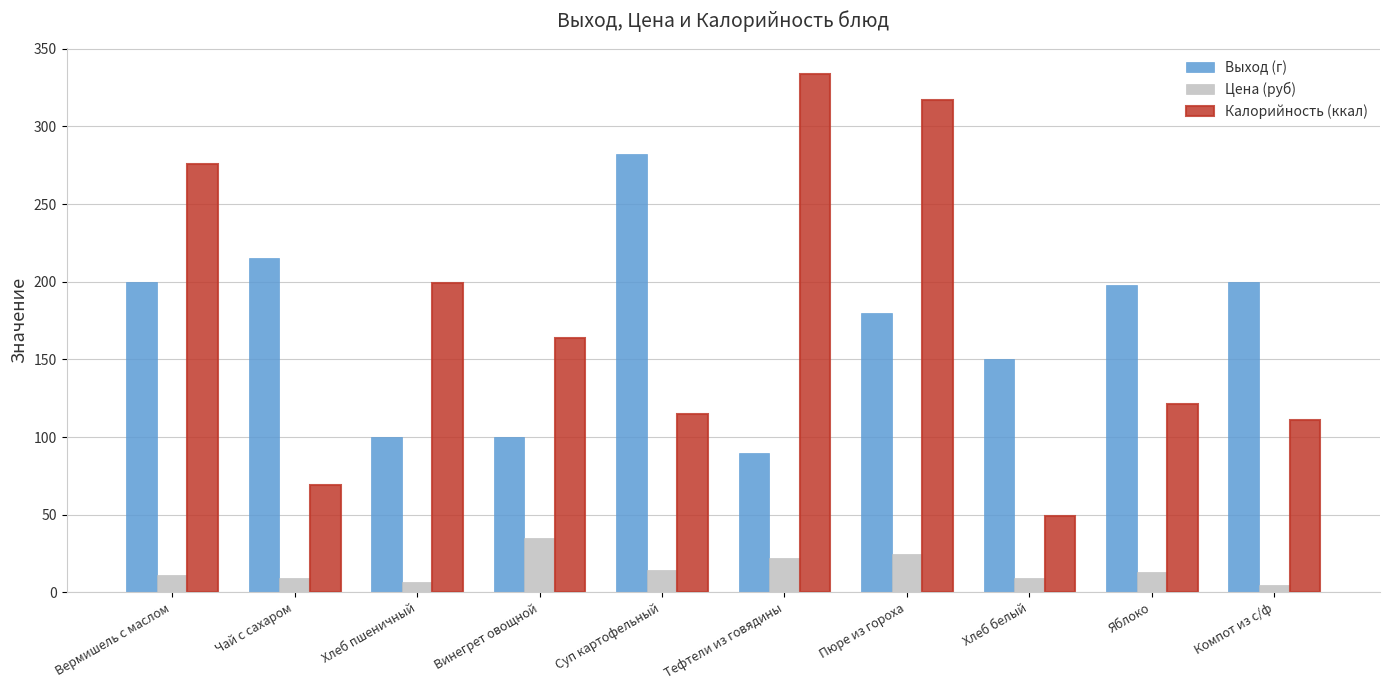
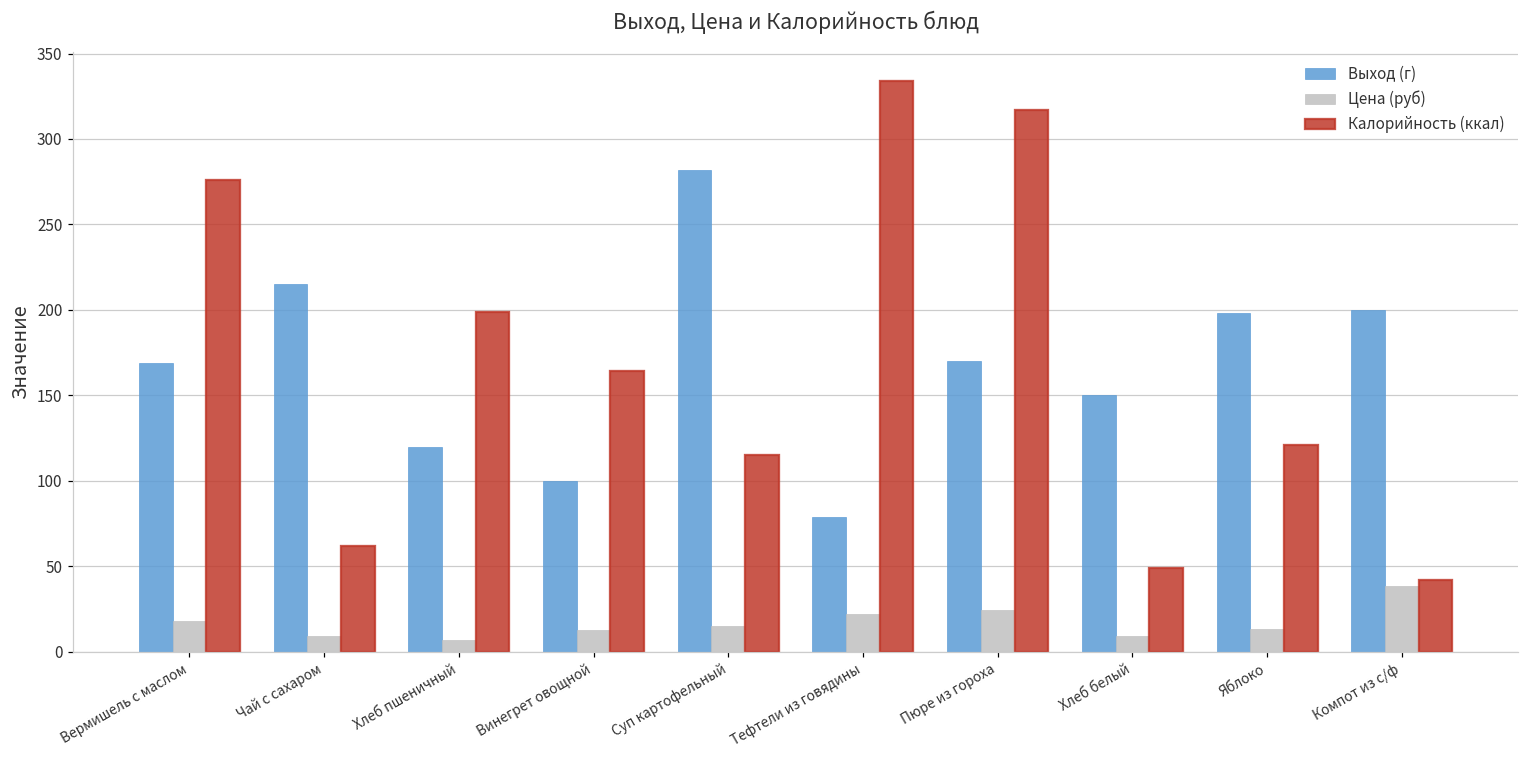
Выход (г), Вермишель с маслом: 200 -> 169
Цена (руб), Вермишель с маслом: 11 -> 18
Калорийность (ккал), Чай с сахаром: 69 -> 62
Выход (г), Хлеб пшеничный: 100 -> 120
Цена (руб), Винегрет овощной: 35 -> 13
Выход (г), Тефтели из говядины: 90 -> 79
Выход (г), Пюре из гороха: 180 -> 170
Цена (руб), Компот из с/ф: 5 -> 39
Калорийность (ккал), Компот из с/ф: 111 -> 42
